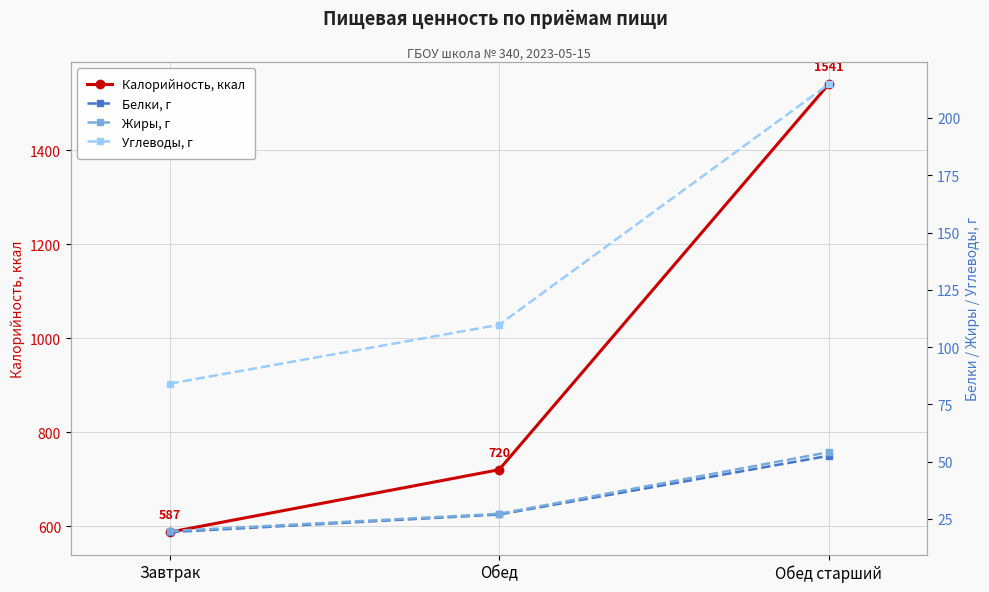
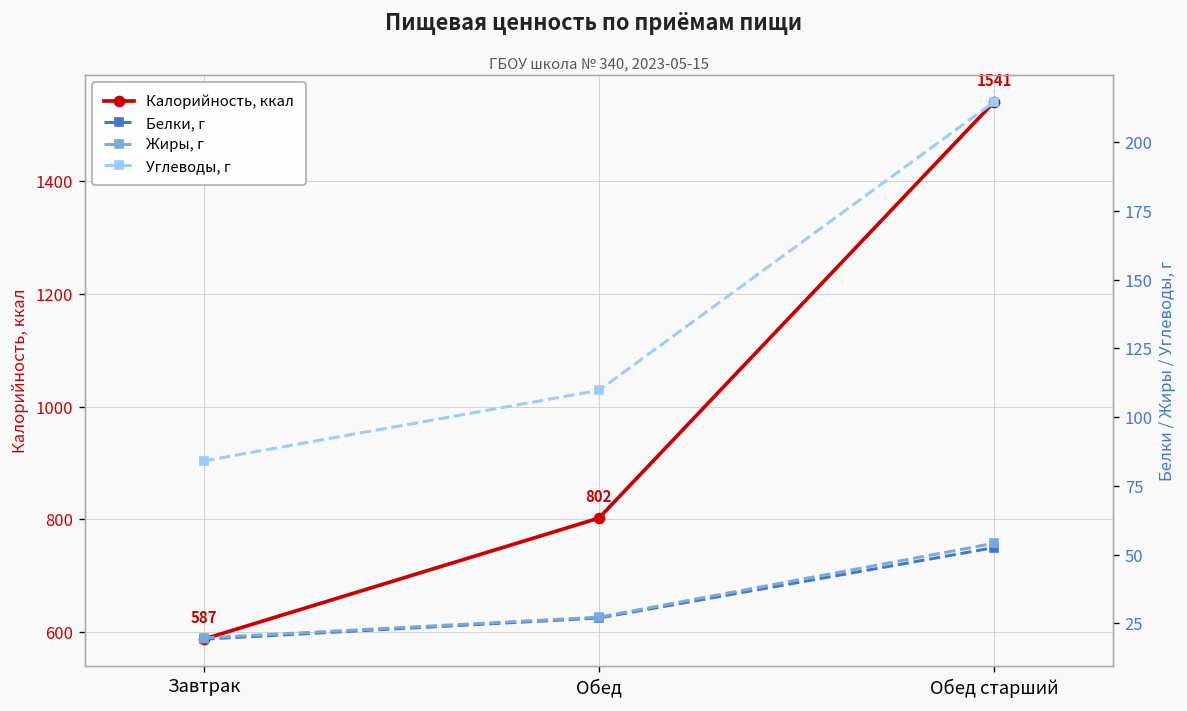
Калорийность, ккал, Обед: 720 -> 802
